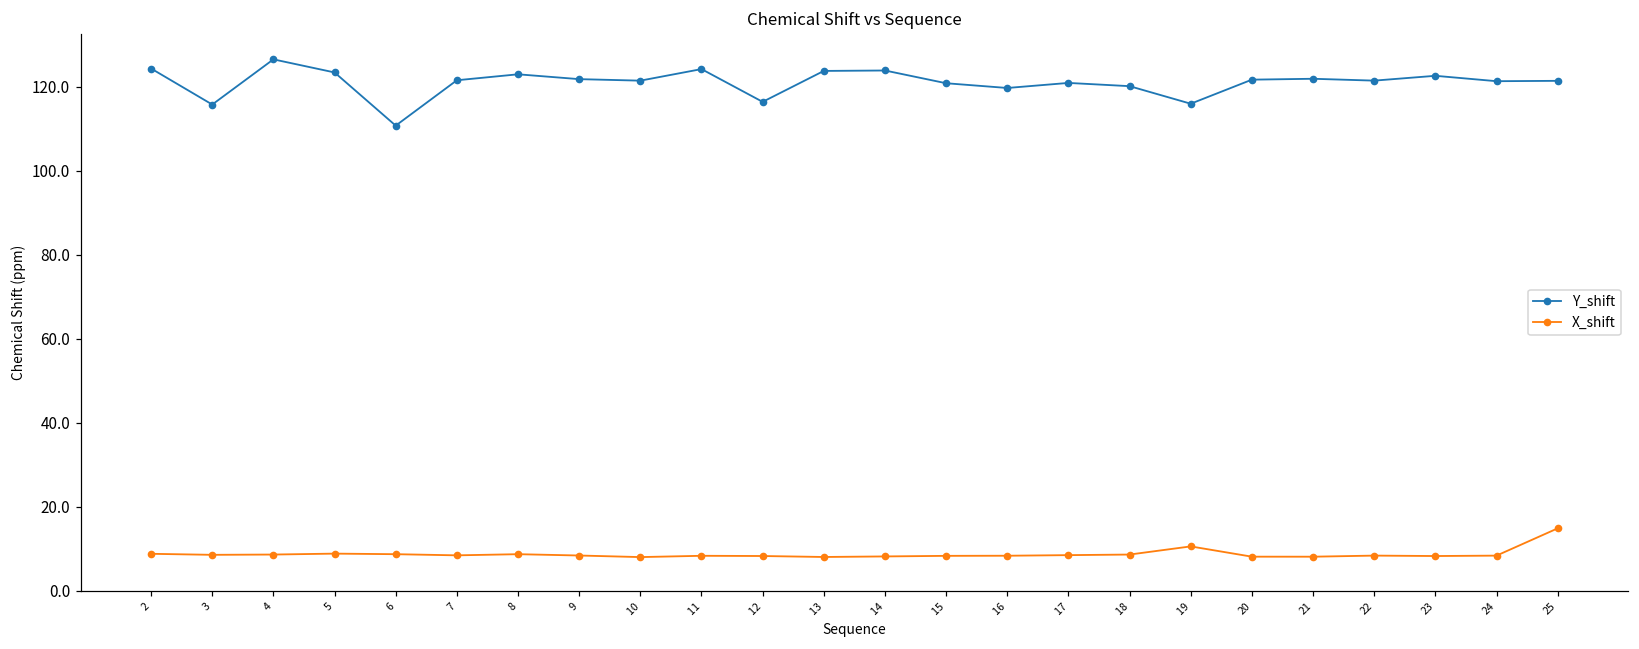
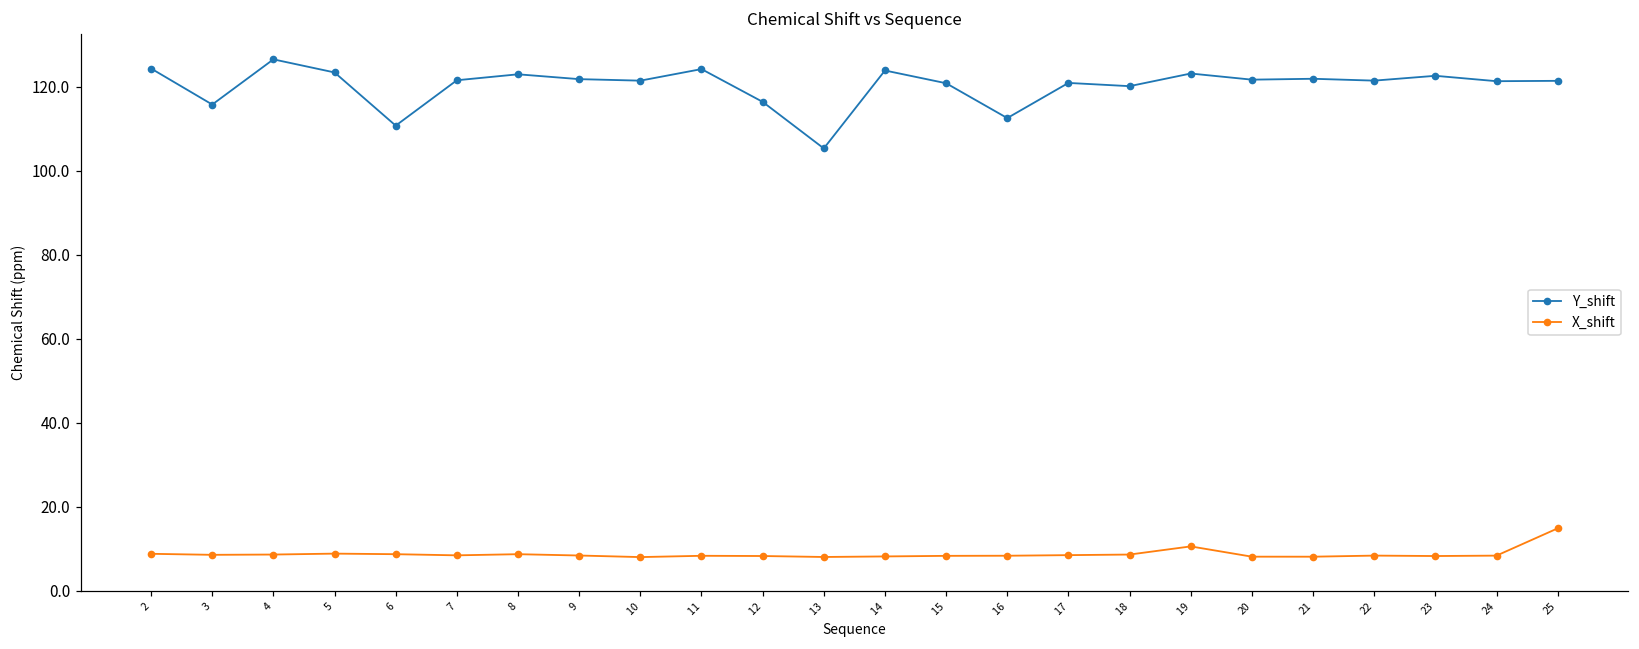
Y_shift, 13: 124 -> 105
Y_shift, 16: 120 -> 113
Y_shift, 19: 116 -> 123
